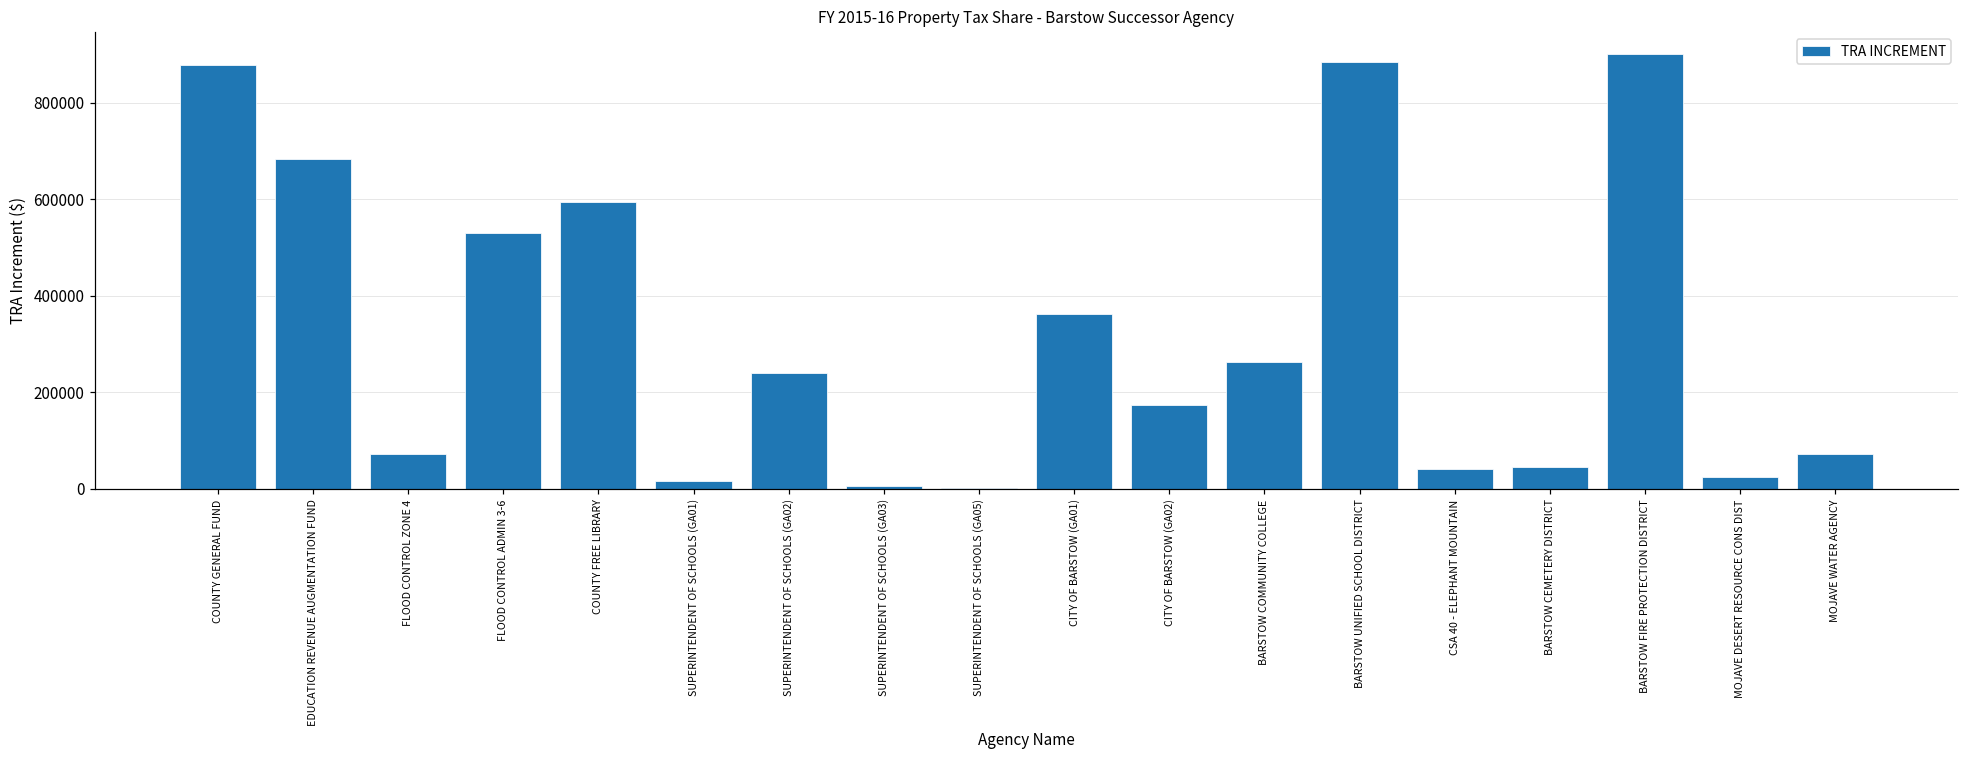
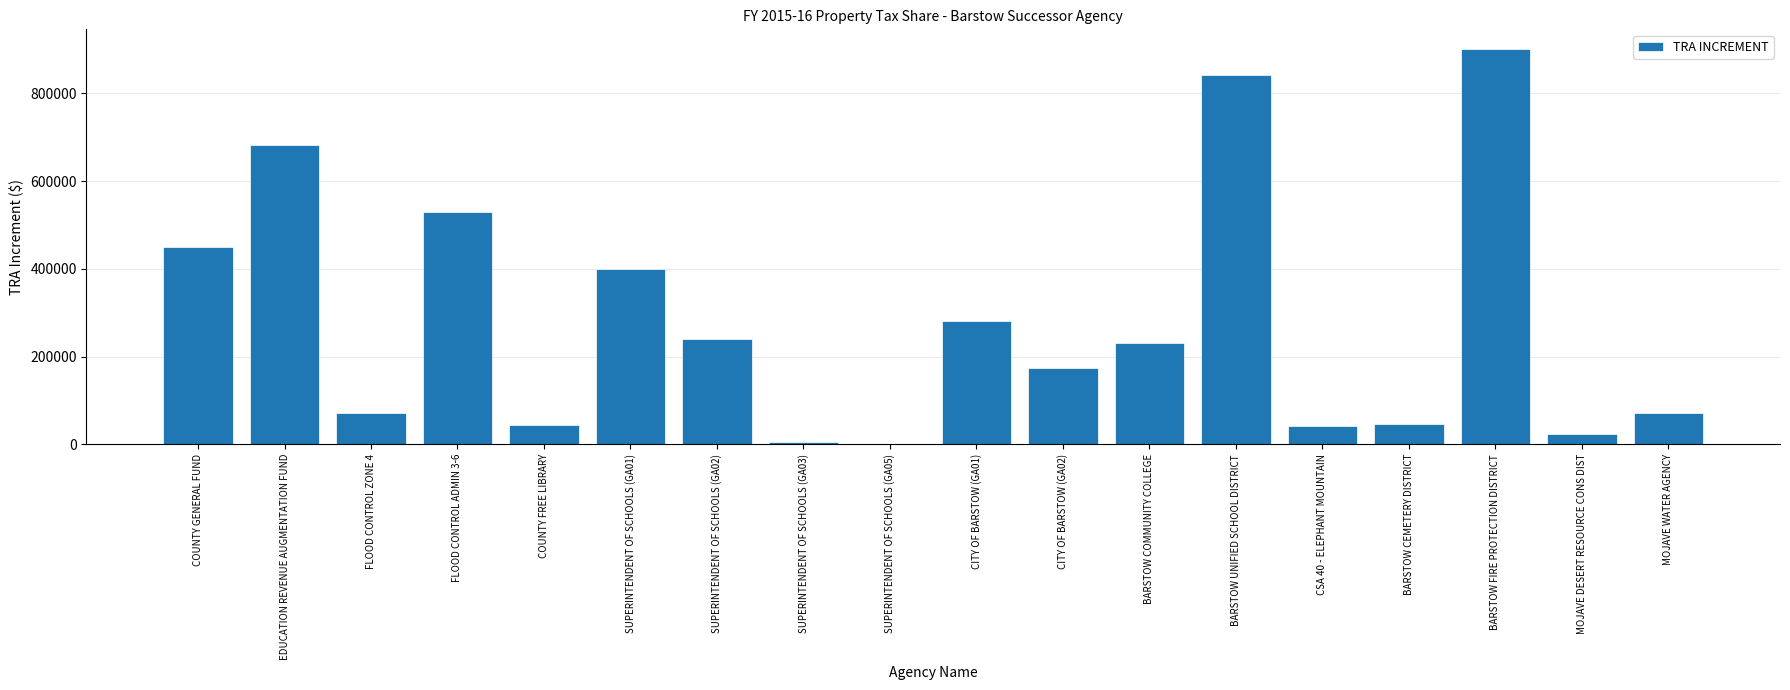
COUNTY GENERAL FUND: 880000 -> 450000
COUNTY FREE LIBRARY: 600000 -> 40000
SUPERINTENDENT OF SCHOOLS (GA01): 20000 -> 400000
CITY OF BARSTOW (GA01): 360000 -> 280000
BARSTOW COMMUNITY COLLEGE: 260000 -> 230000
BARSTOW UNIFIED SCHOOL DISTRICT: 880000 -> 840000
